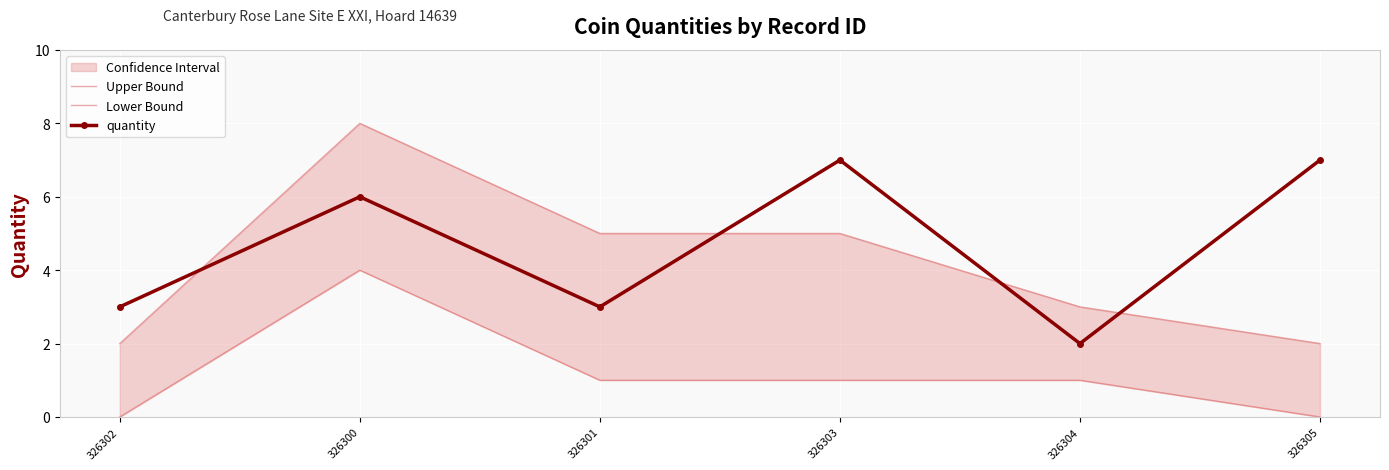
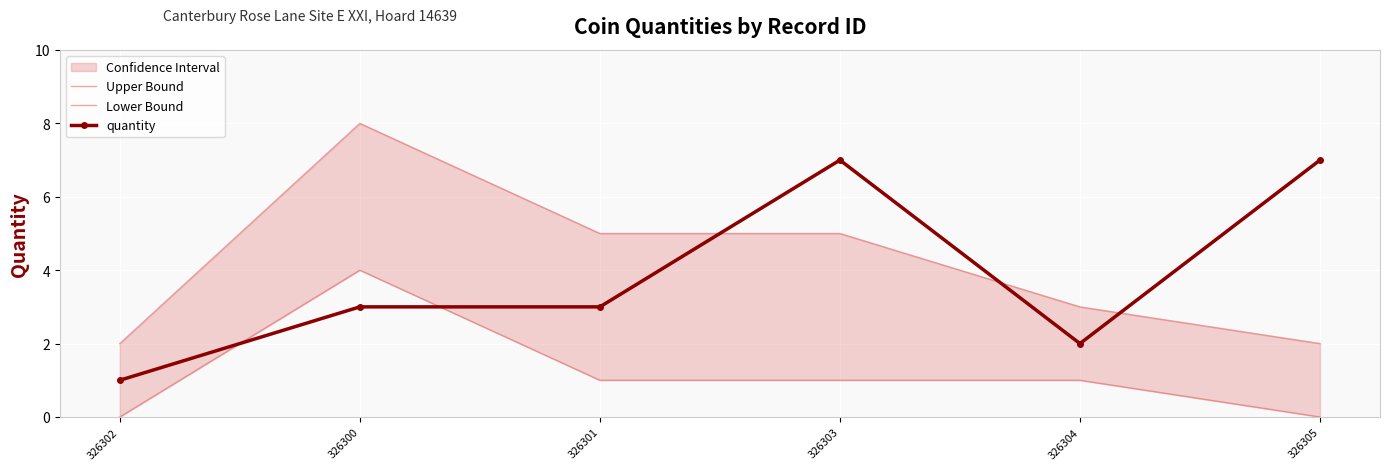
quantity, 326302: 3 -> 1
quantity, 326300: 6 -> 3
